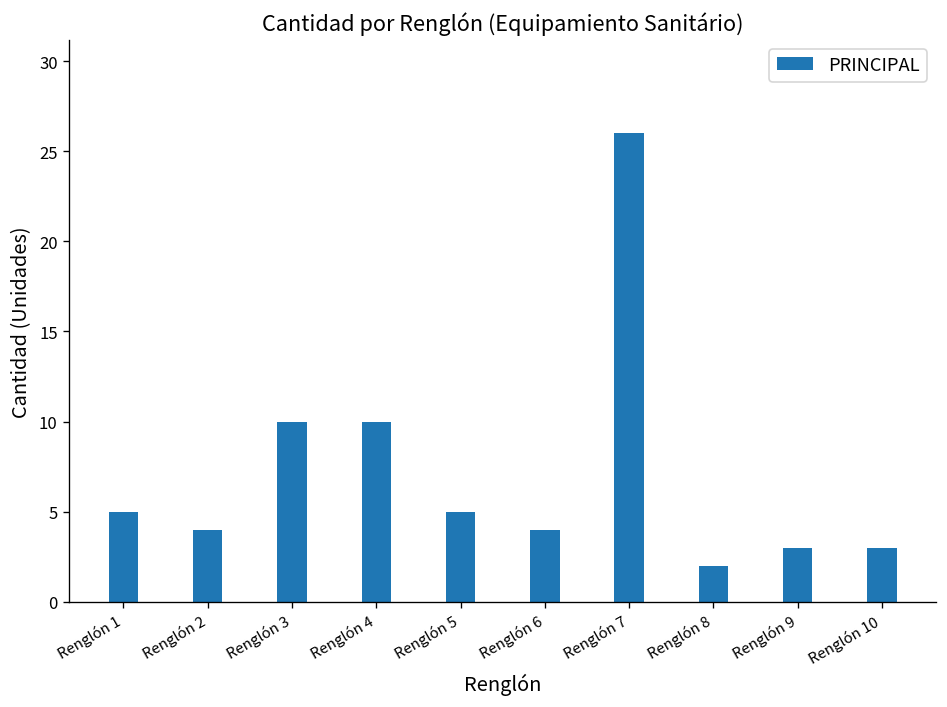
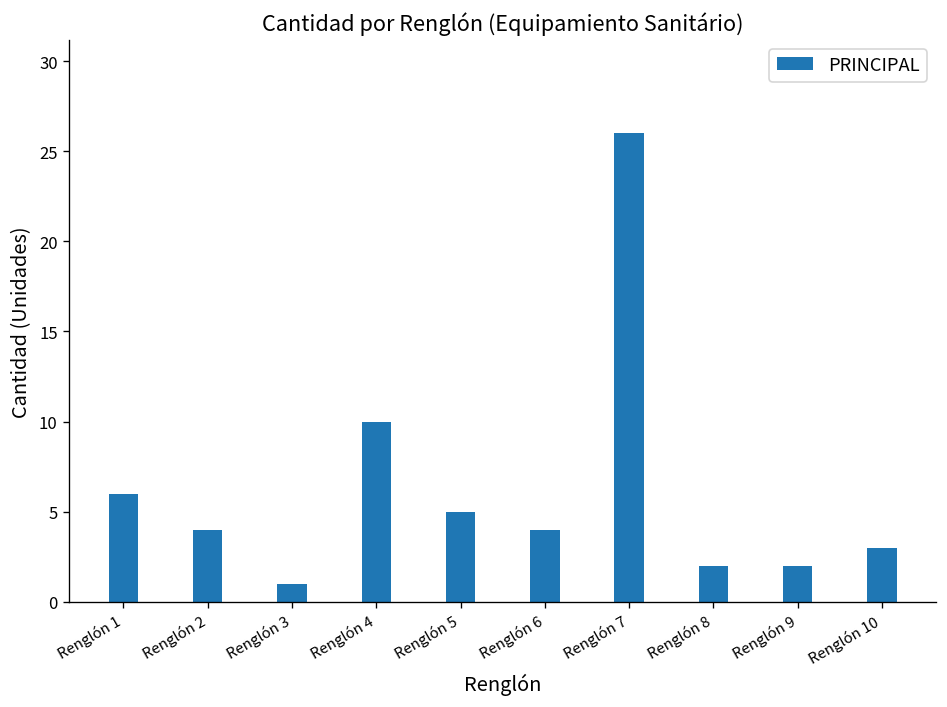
Renglón 1: 5 -> 6
Renglón 3: 10 -> 1
Renglón 9: 3 -> 2
